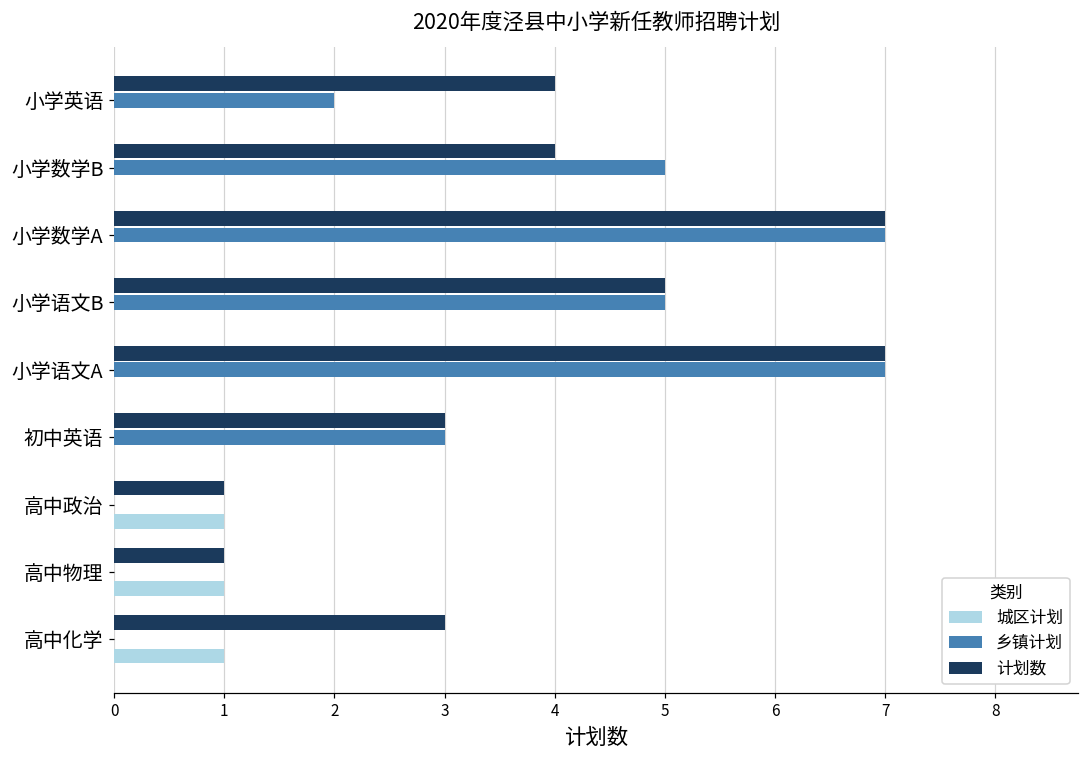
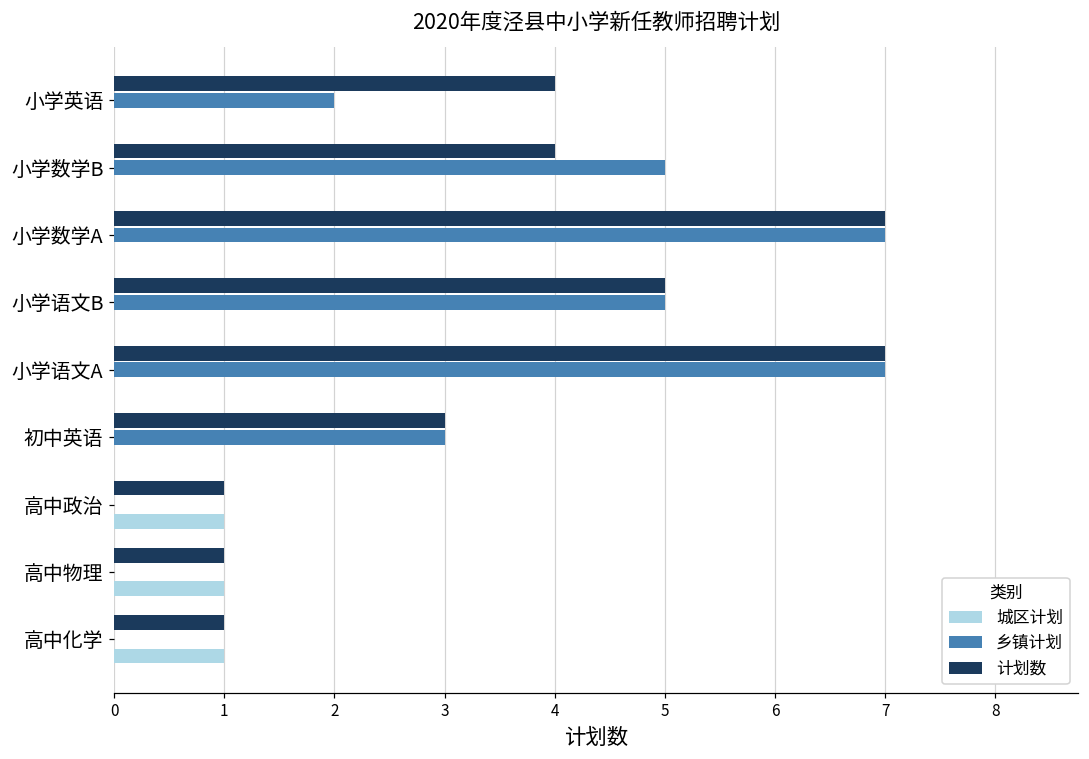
计划数, 高中化学: 3 -> 1
